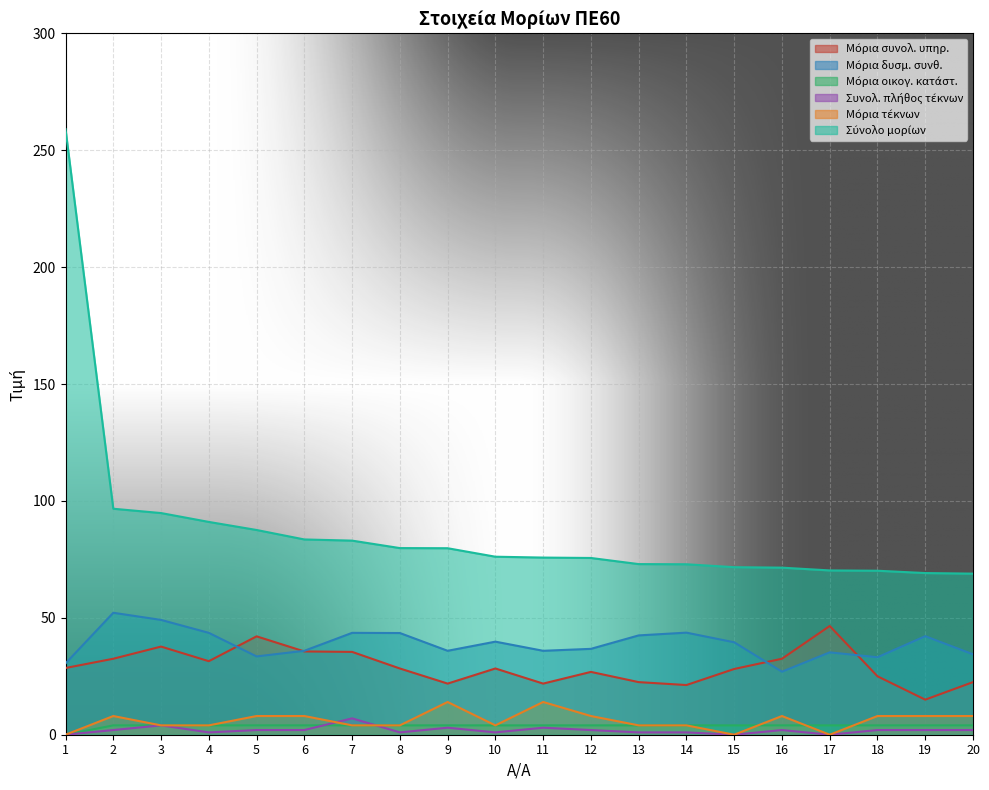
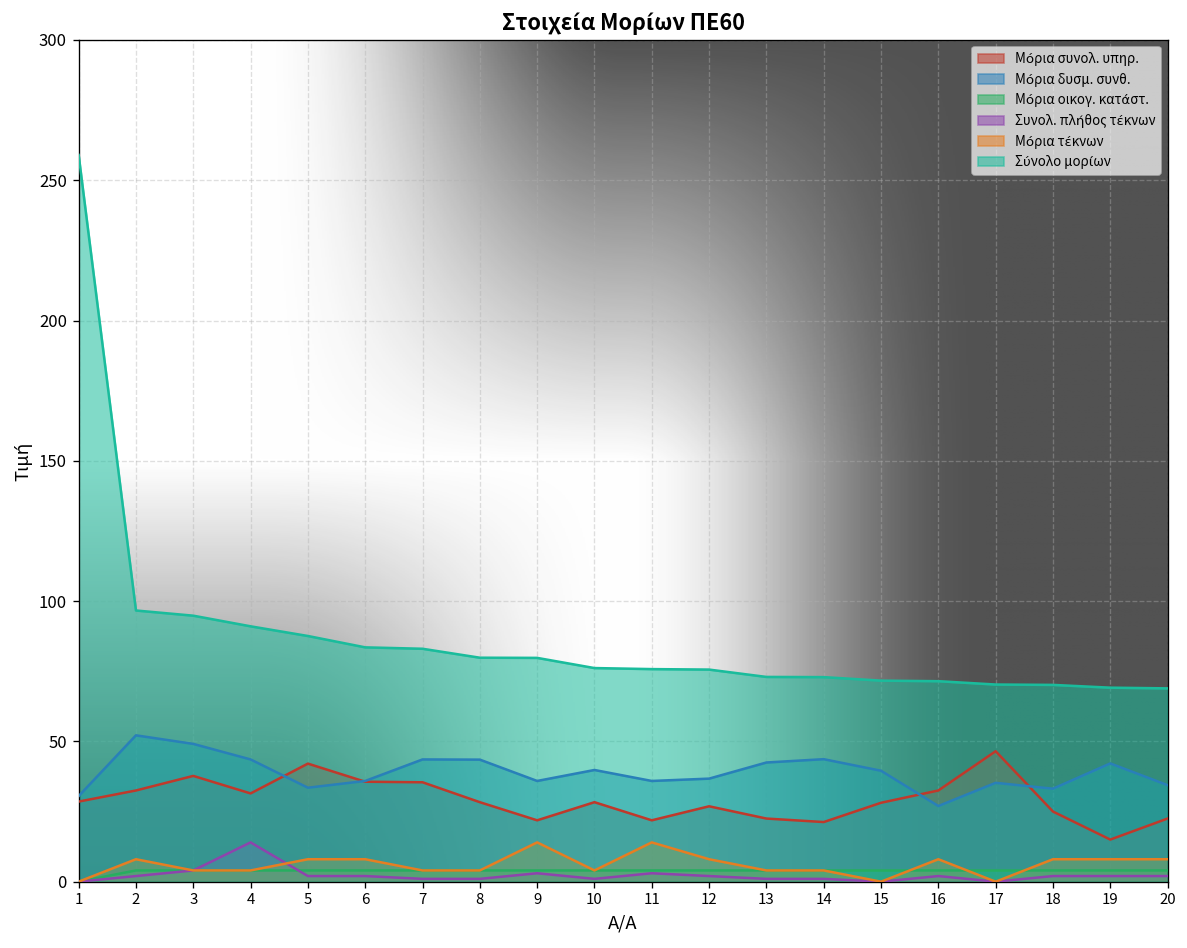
Συνολ. πλήθος τέκνων, 4: 1 -> 14
Συνολ. πλήθος τέκνων, 7: 7 -> 1
